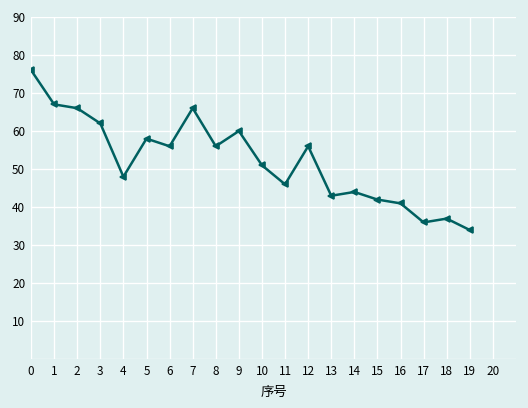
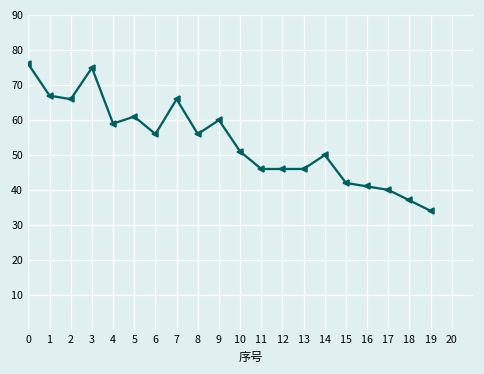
3: 62 -> 75
4: 48 -> 59
5: 58 -> 61
12: 56 -> 46
13: 43 -> 46
14: 44 -> 50
17: 36 -> 40
